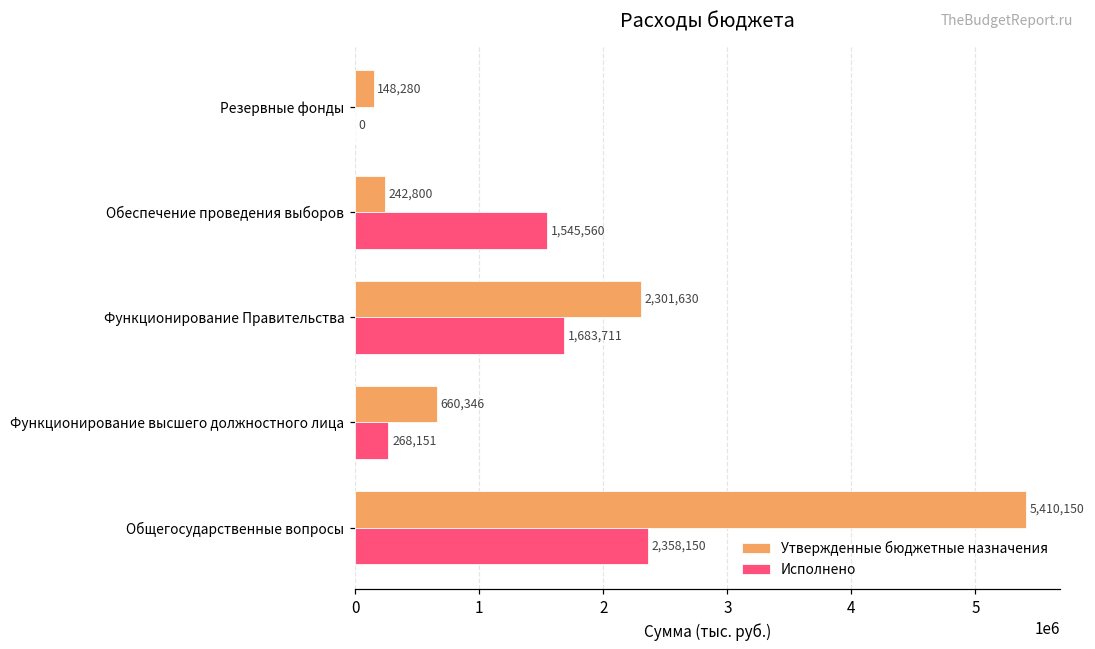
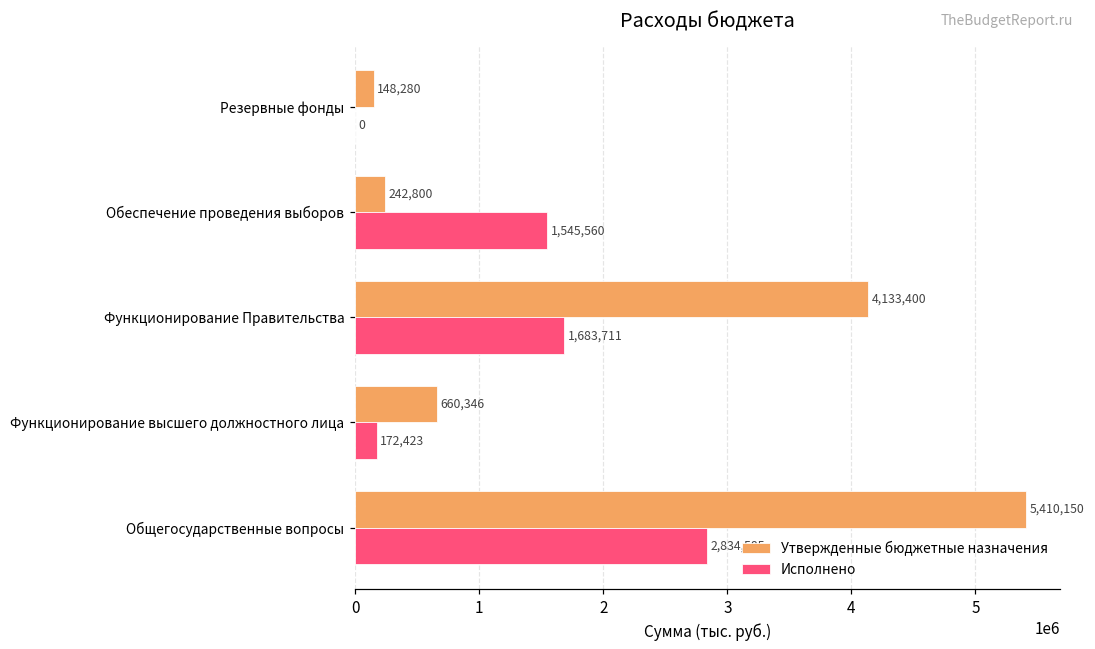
Утвержденные бюджетные назначения, Функционирование Правительства: 2,301,630 -> 4,133,400
Исполнено, Функционирование высшего должностного лица: 268,151 -> 172,423
Исполнено, Общегосударственные вопросы: 2,358,150 -> 2,834,585
